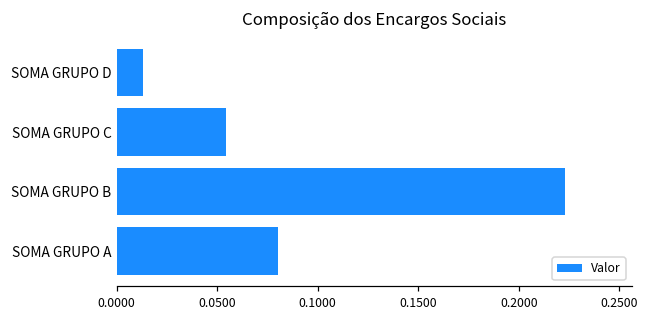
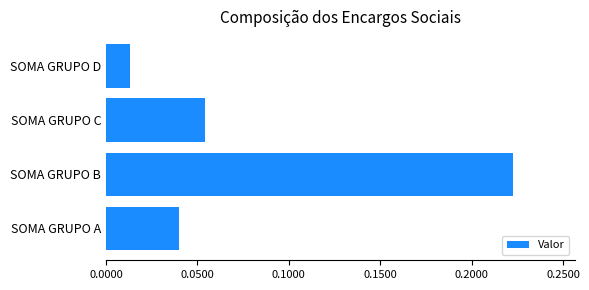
SOMA GRUPO A: 0.08 -> 0.04
